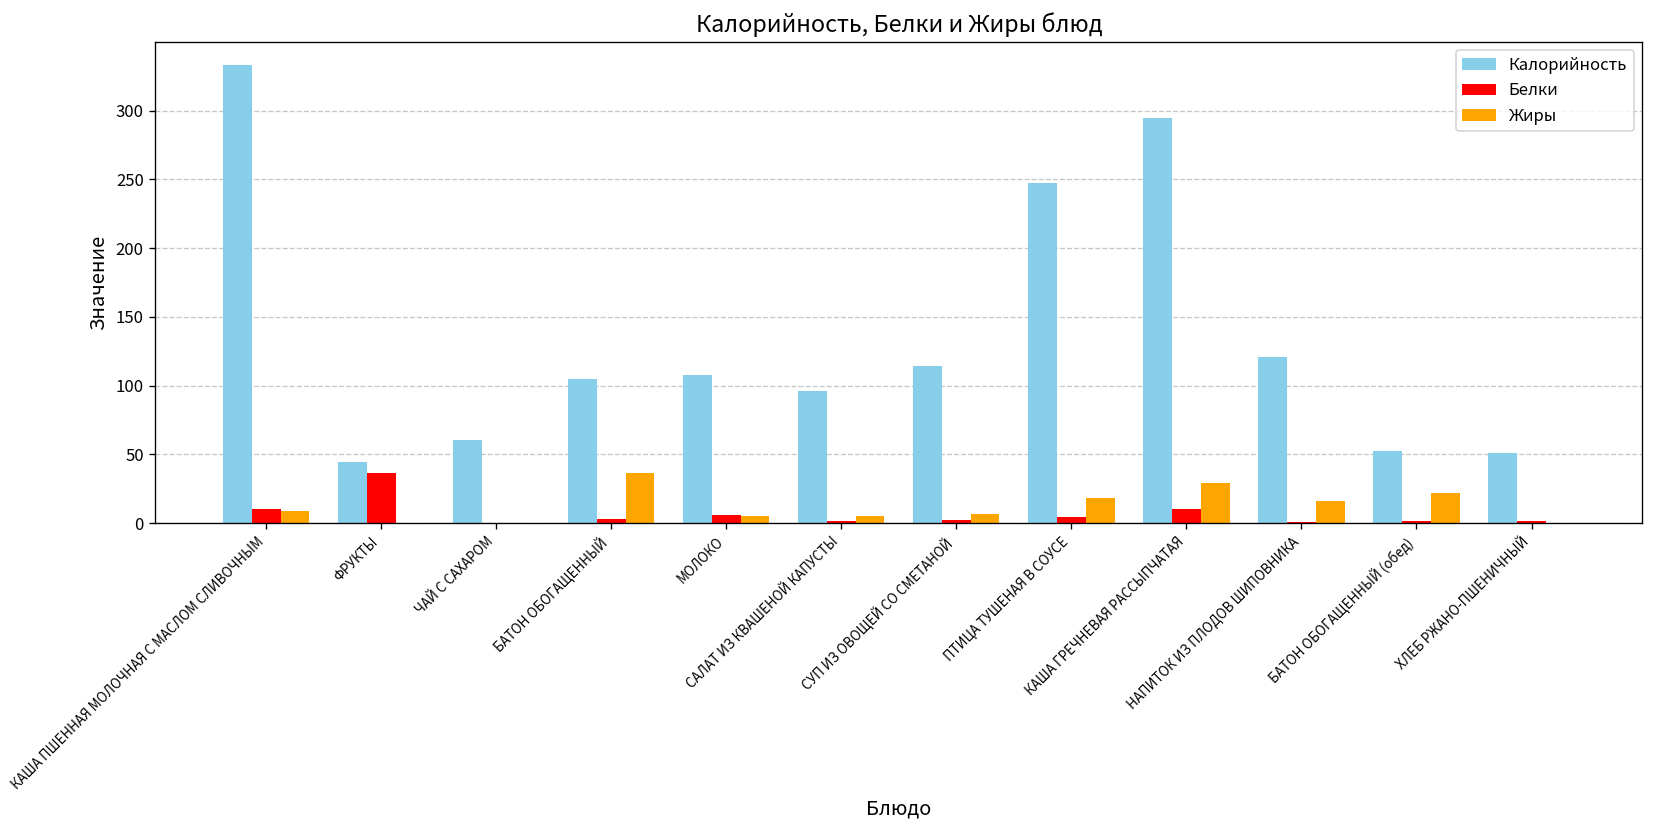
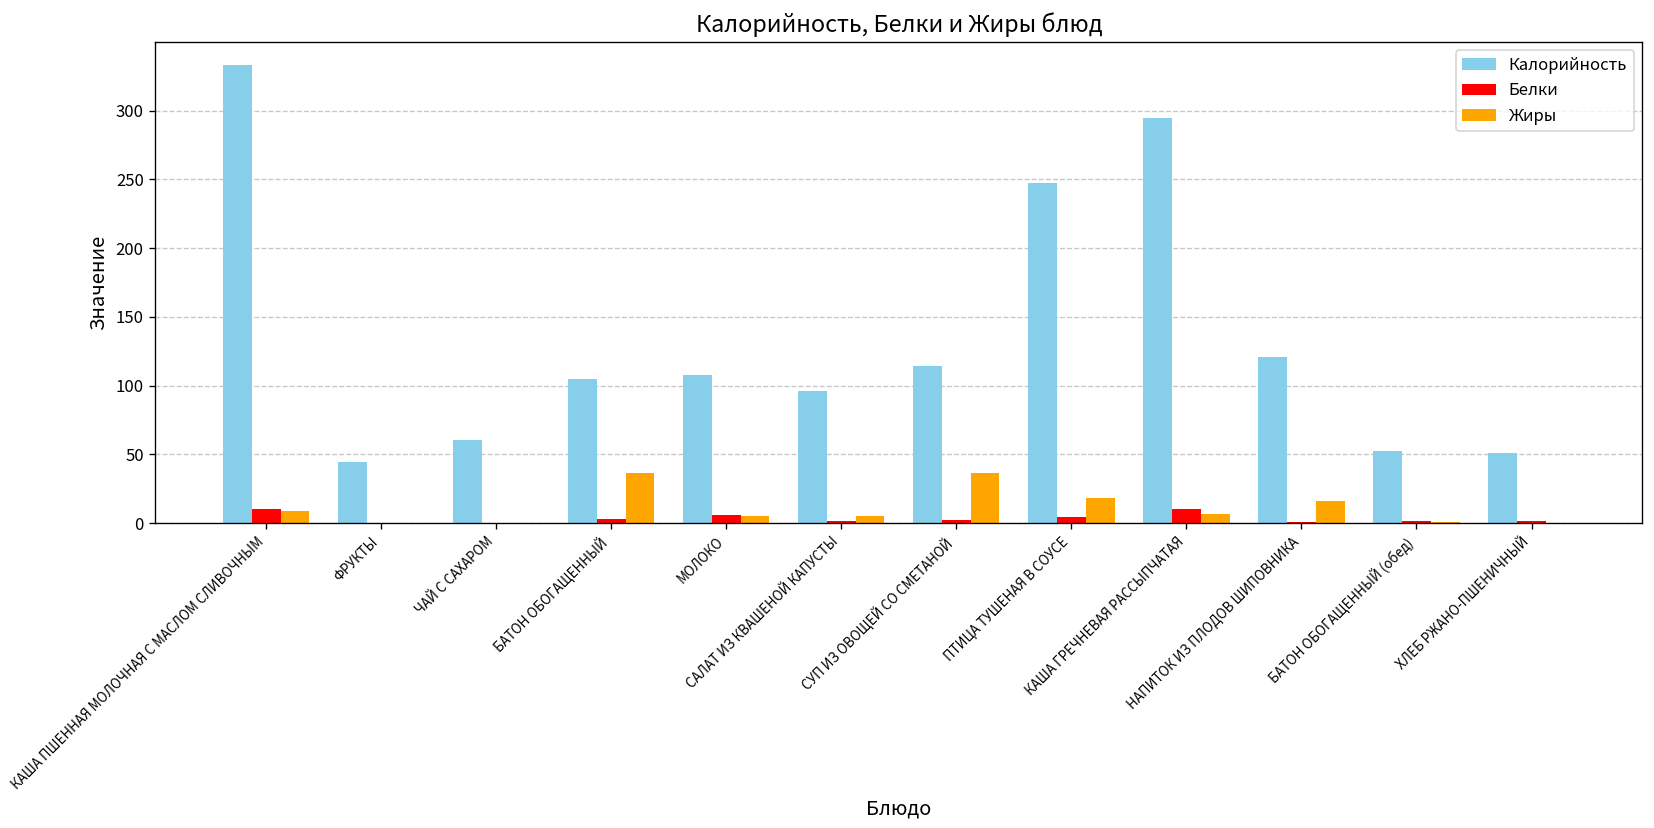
Белки, ФРУКТЫ: 36 -> 0
Жиры, СУП ИЗ ОВОЩЕЙ СО СМЕТАНОЙ: 7 -> 36
Жиры, КАША ГРЕЧНЕВАЯ РАССЫПЧАТАЯ: 29 -> 7
Жиры, БАТОН ОБОГАЩЕННЫЙ (обед): 22 -> 1
